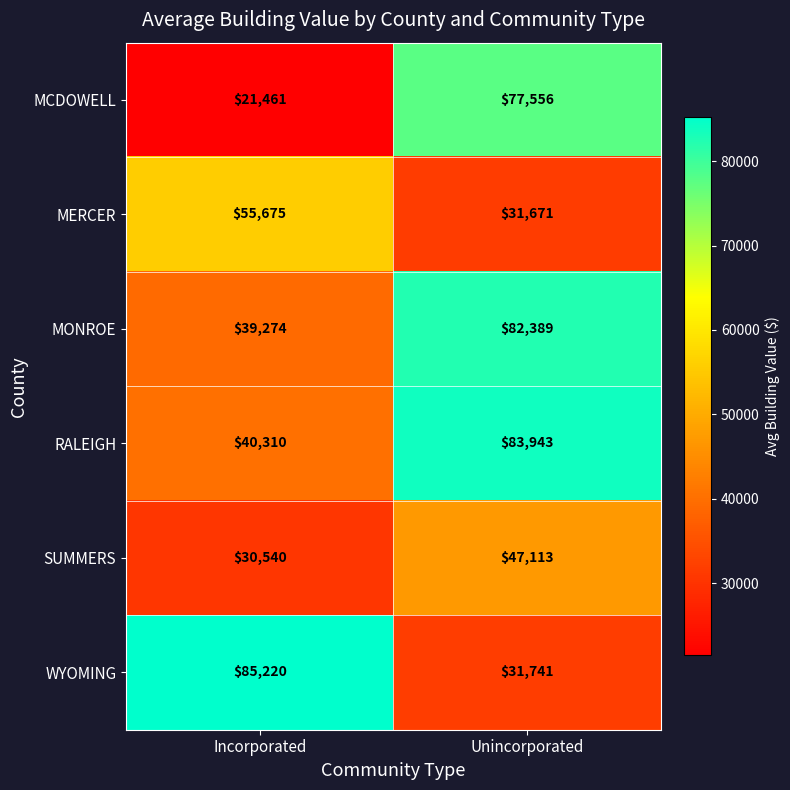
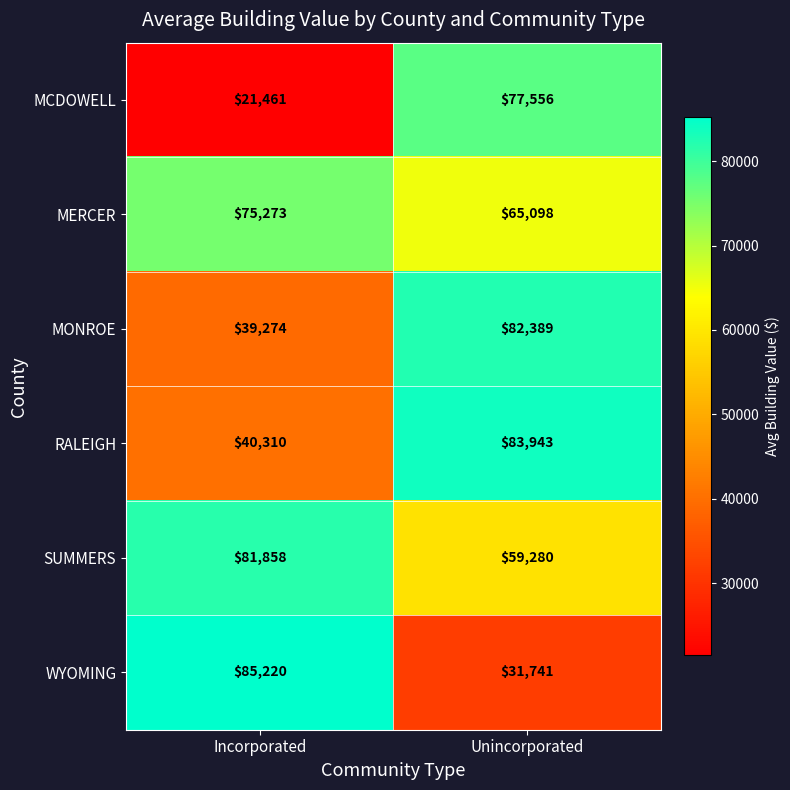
MERCER, Incorporated: $55,675 -> $75,273
MERCER, Unincorporated: $31,671 -> $65,098
SUMMERS, Incorporated: $30,540 -> $81,858
SUMMERS, Unincorporated: $47,113 -> $59,280
